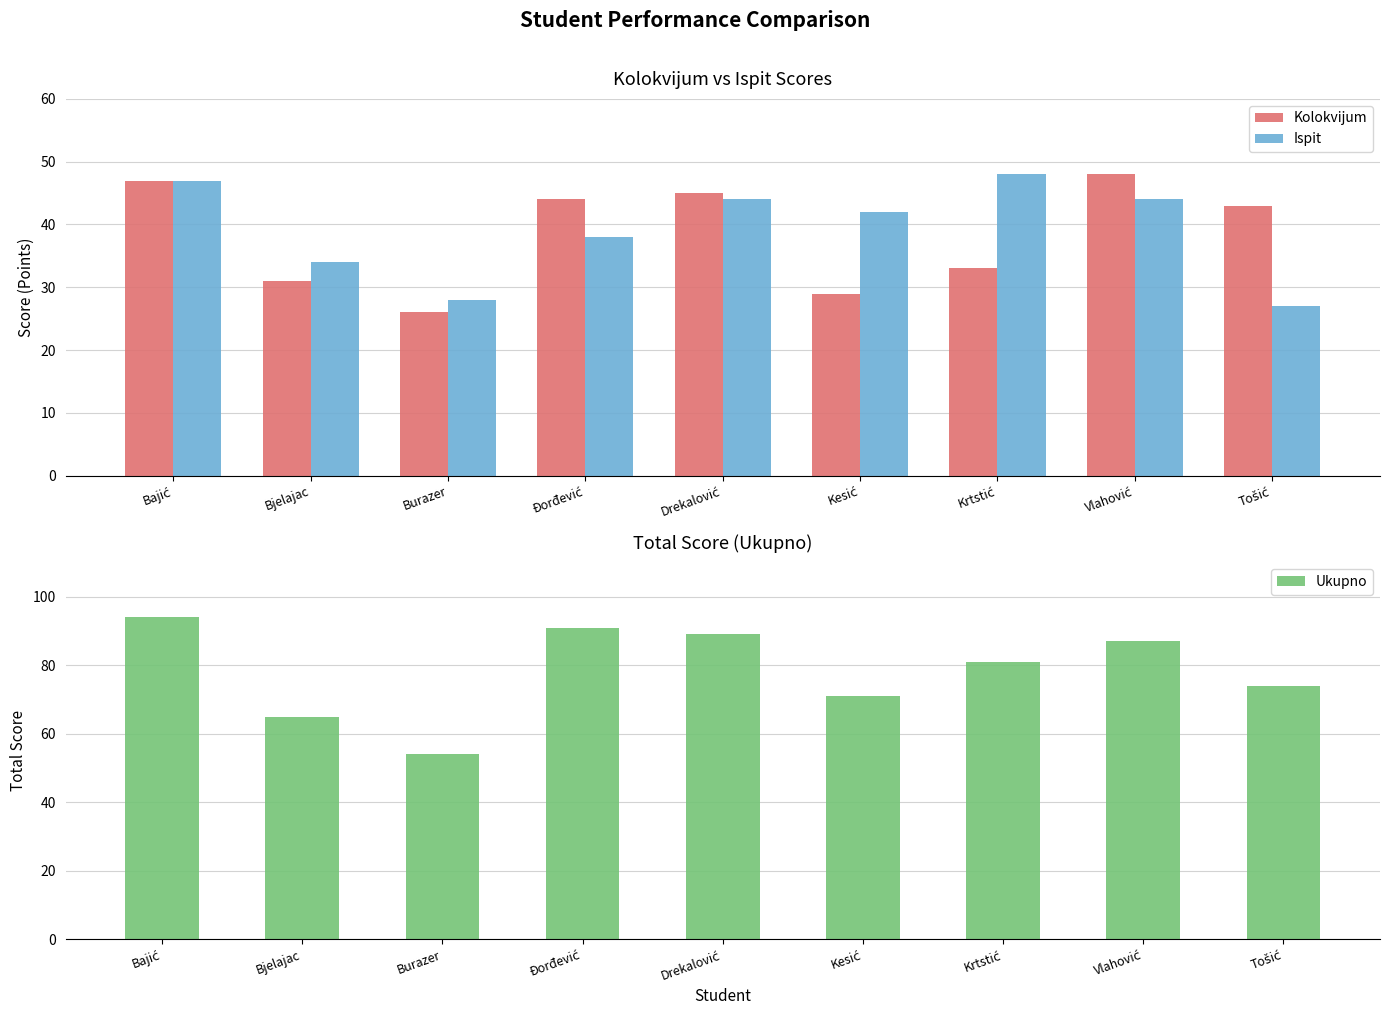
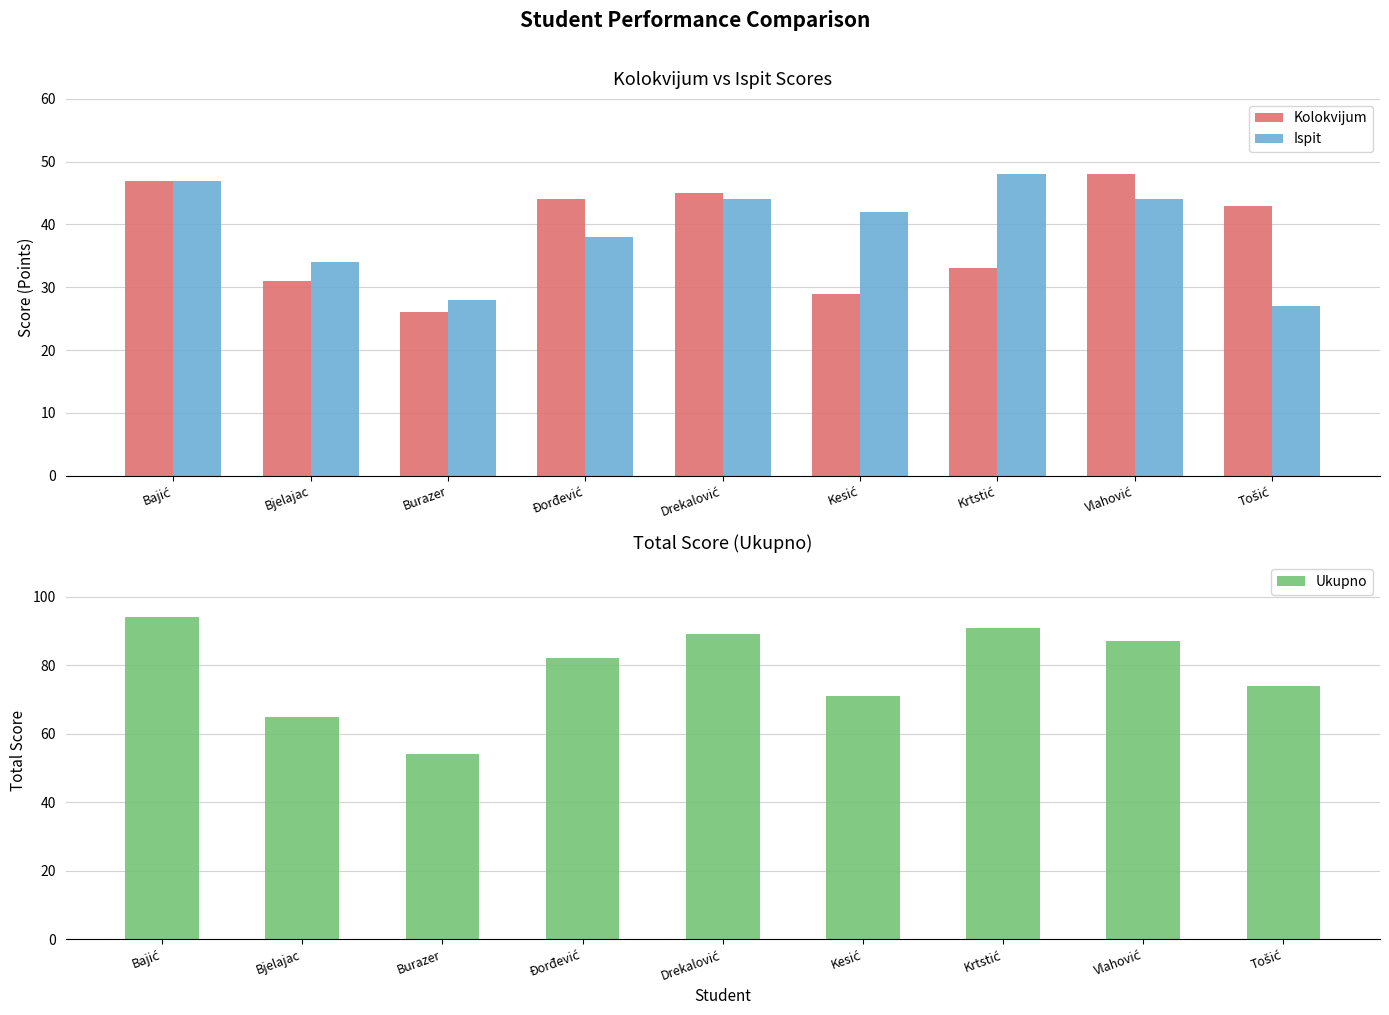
Total Score (Ukupno), Đorđević: 91 -> 82
Total Score (Ukupno), Krtstić: 81 -> 91
